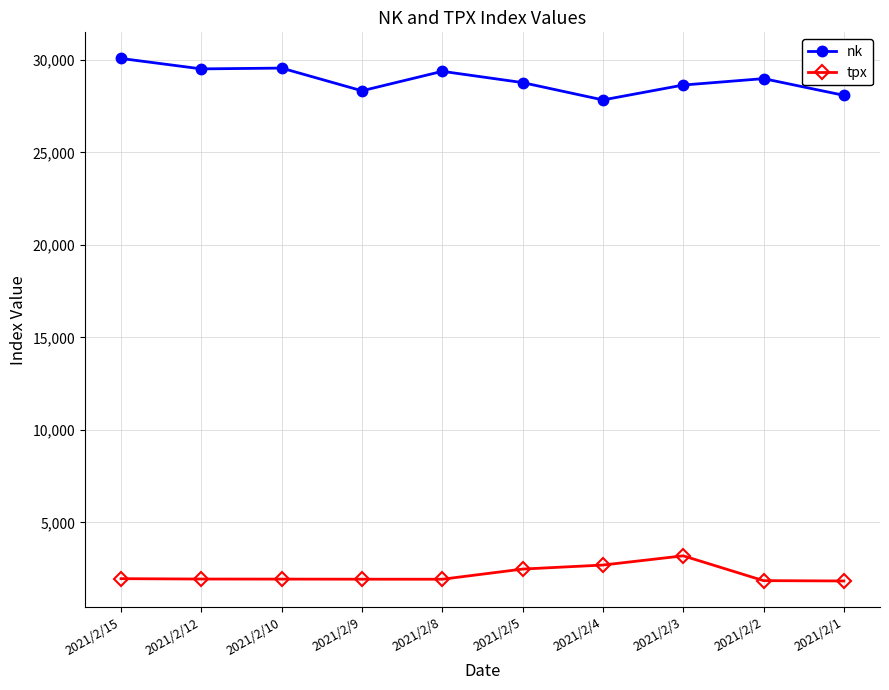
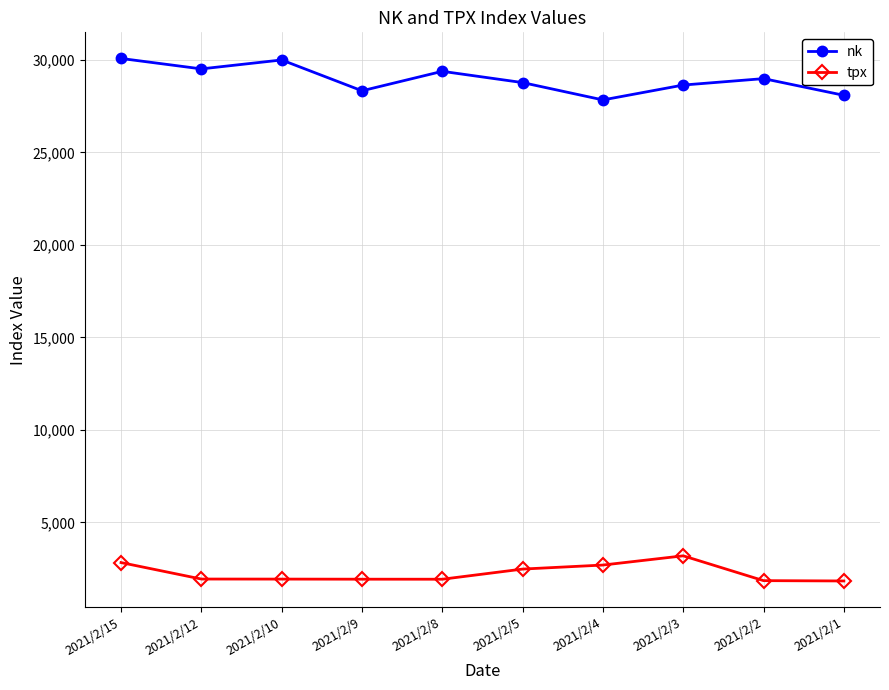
tpx, 2021/2/15: 2,000 -> 2,800
nk, 2021/2/10: 29,600 -> 30,000
